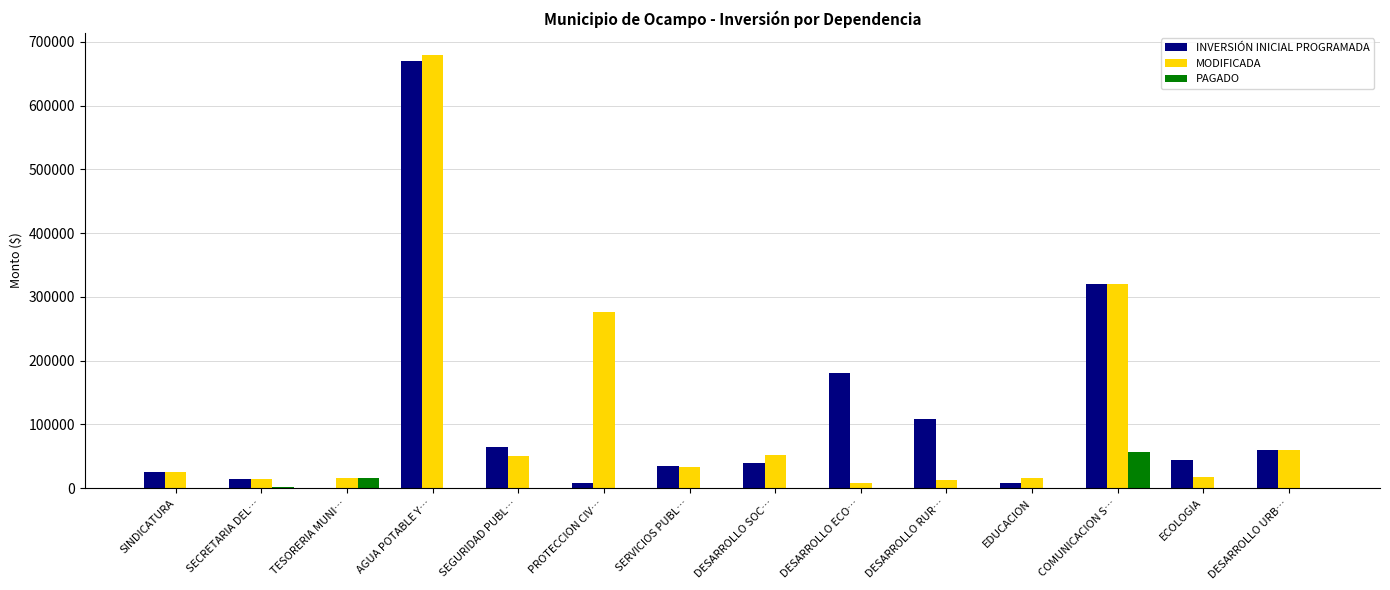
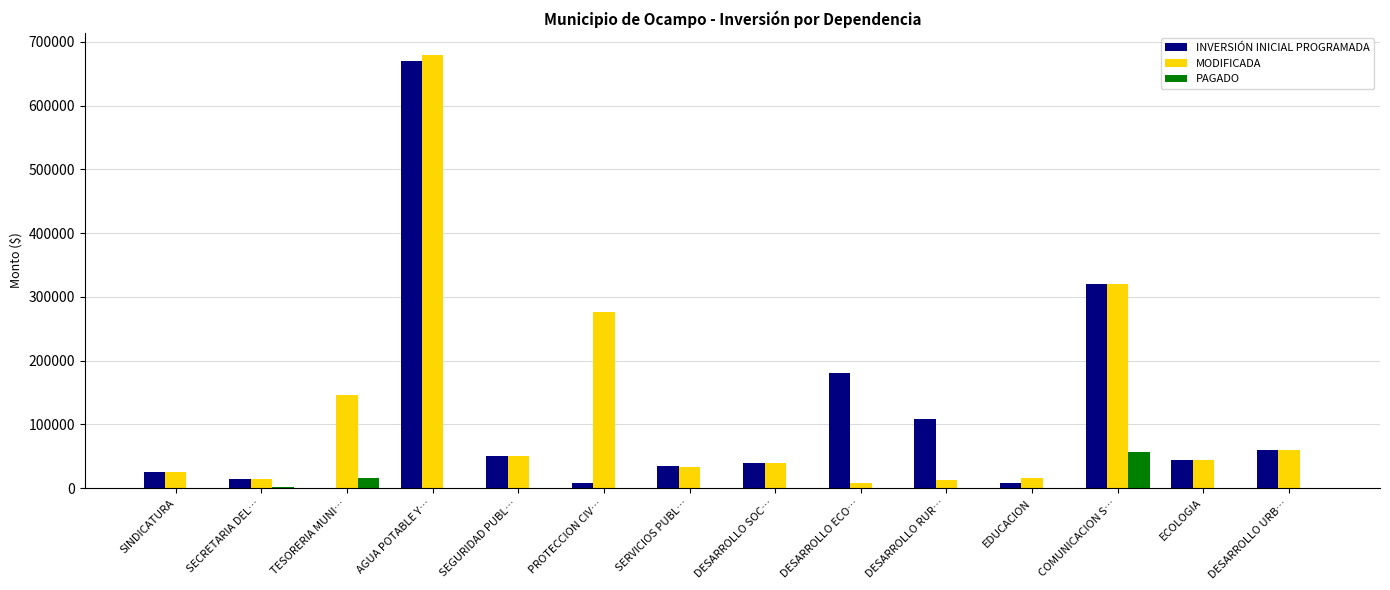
MODIFICADA, TESORERIA MUNI…: 20000 -> 150000
INVERSIÓN INICIAL PROGRAMADA, SEGURIDAD PUBL…: 70000 -> 50000
MODIFICADA, DESARROLLO SOC…: 50000 -> 40000
MODIFICADA, ECOLOGIA: 20000 -> 40000
